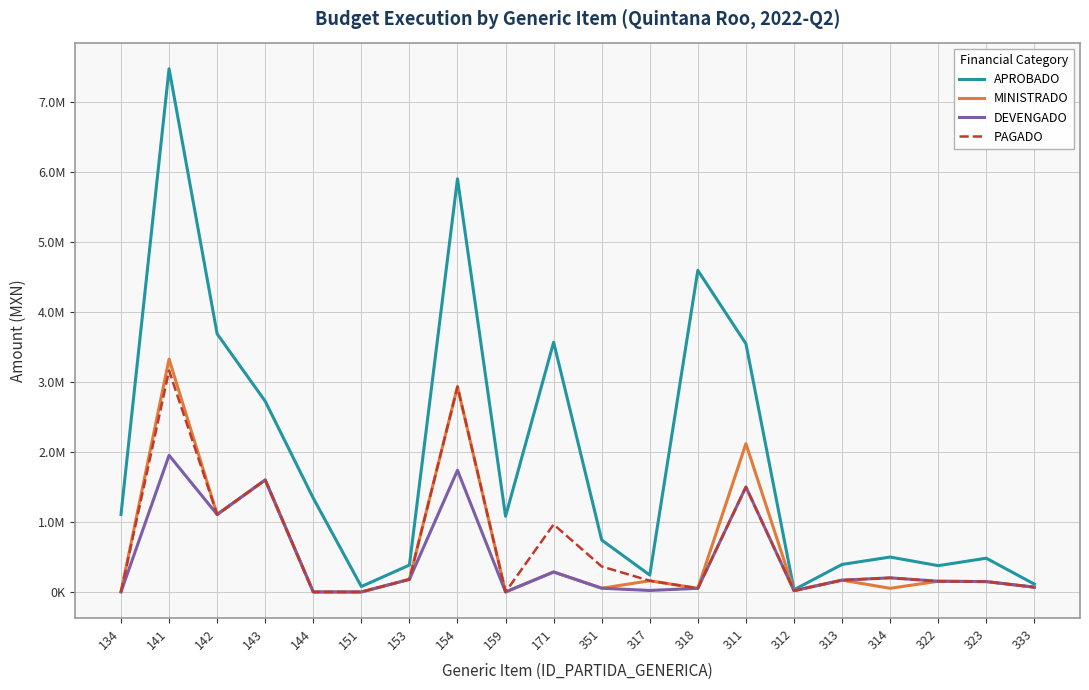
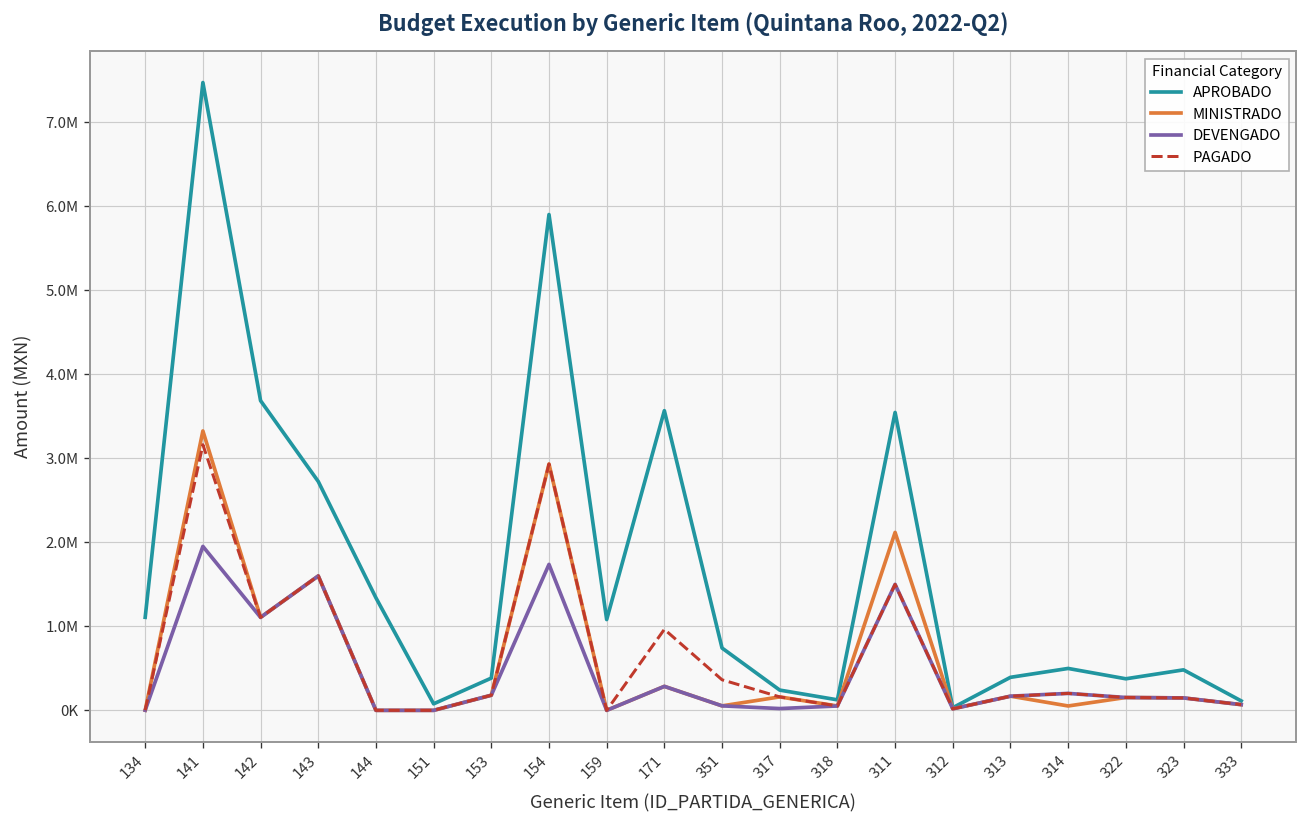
APROBADO, 318: 4600000 -> 100000
